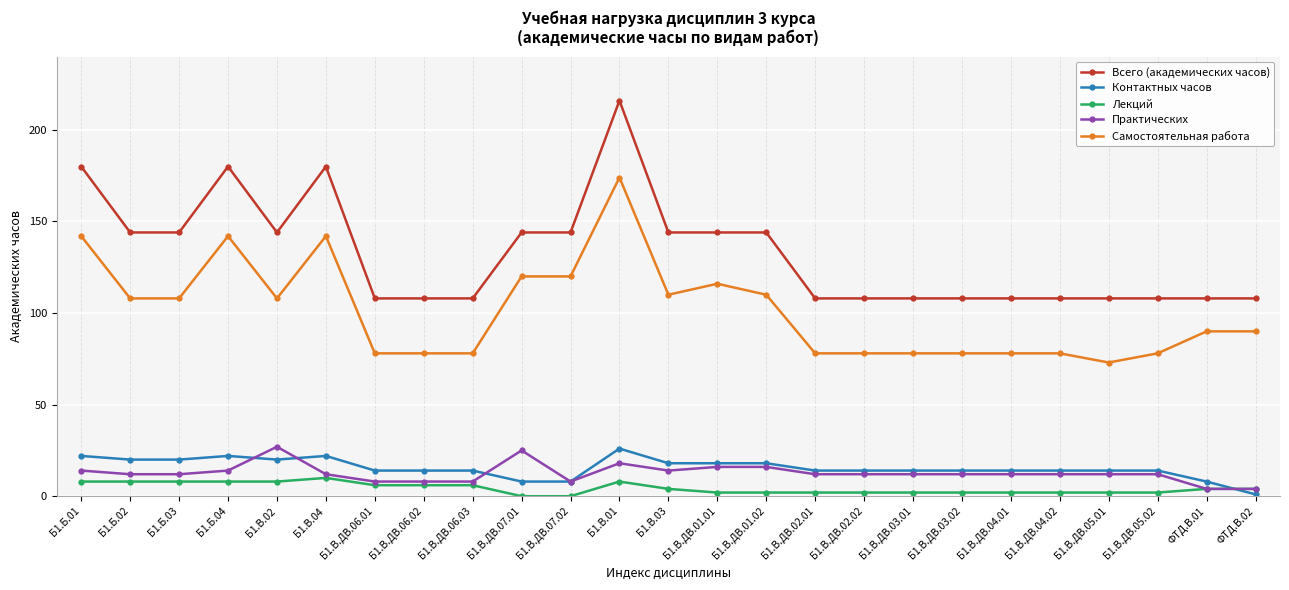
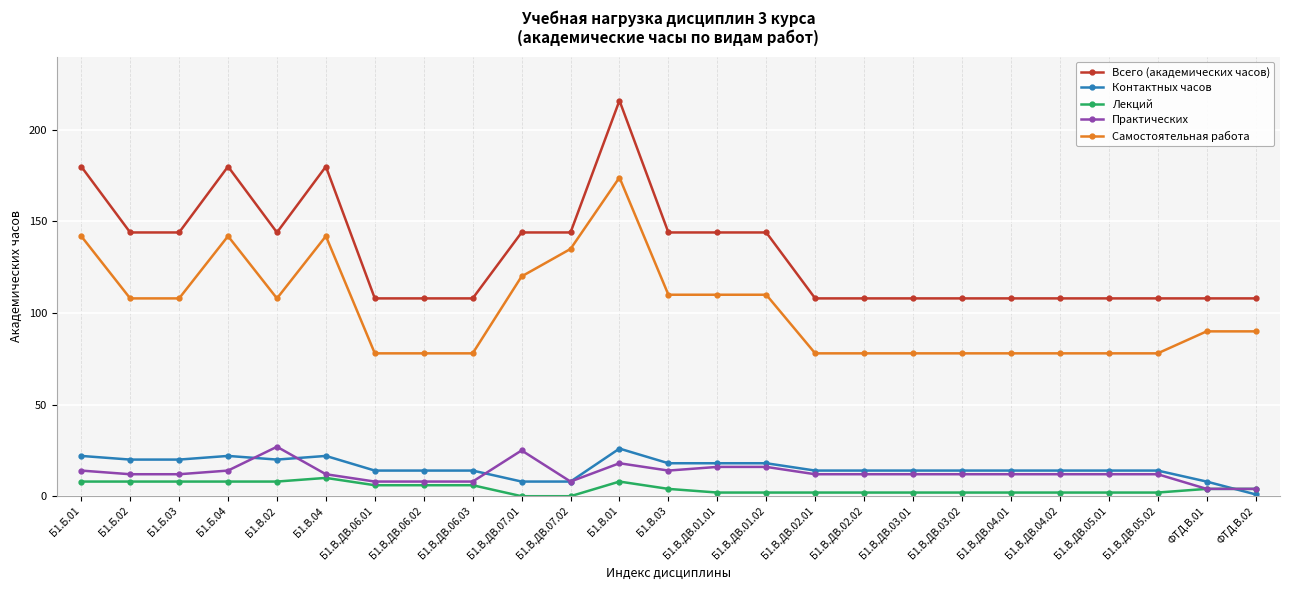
Самостоятельная работа, Б1.В.ДВ.07.02: 120 -> 135
Самостоятельная работа, Б1.В.ДВ.01.01: 116 -> 110
Самостоятельная работа, Б1.В.ДВ.05.01: 73 -> 78
